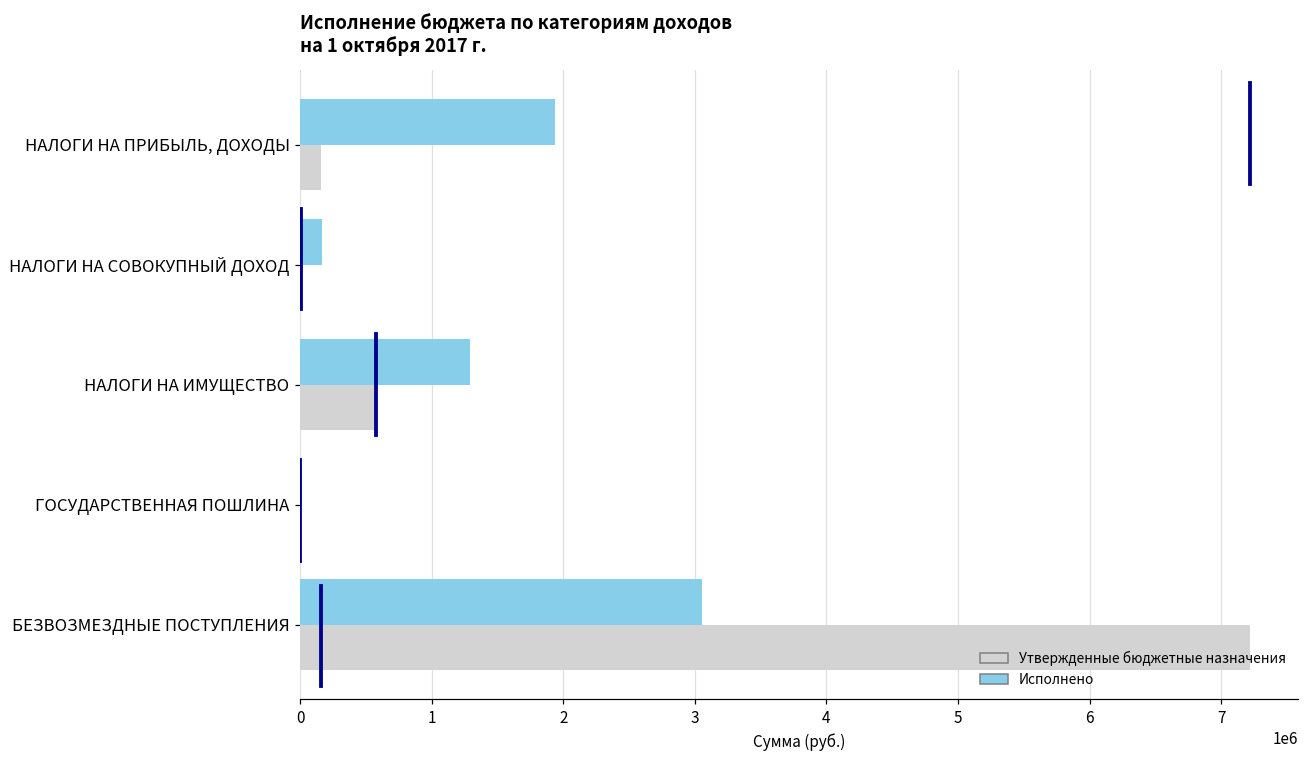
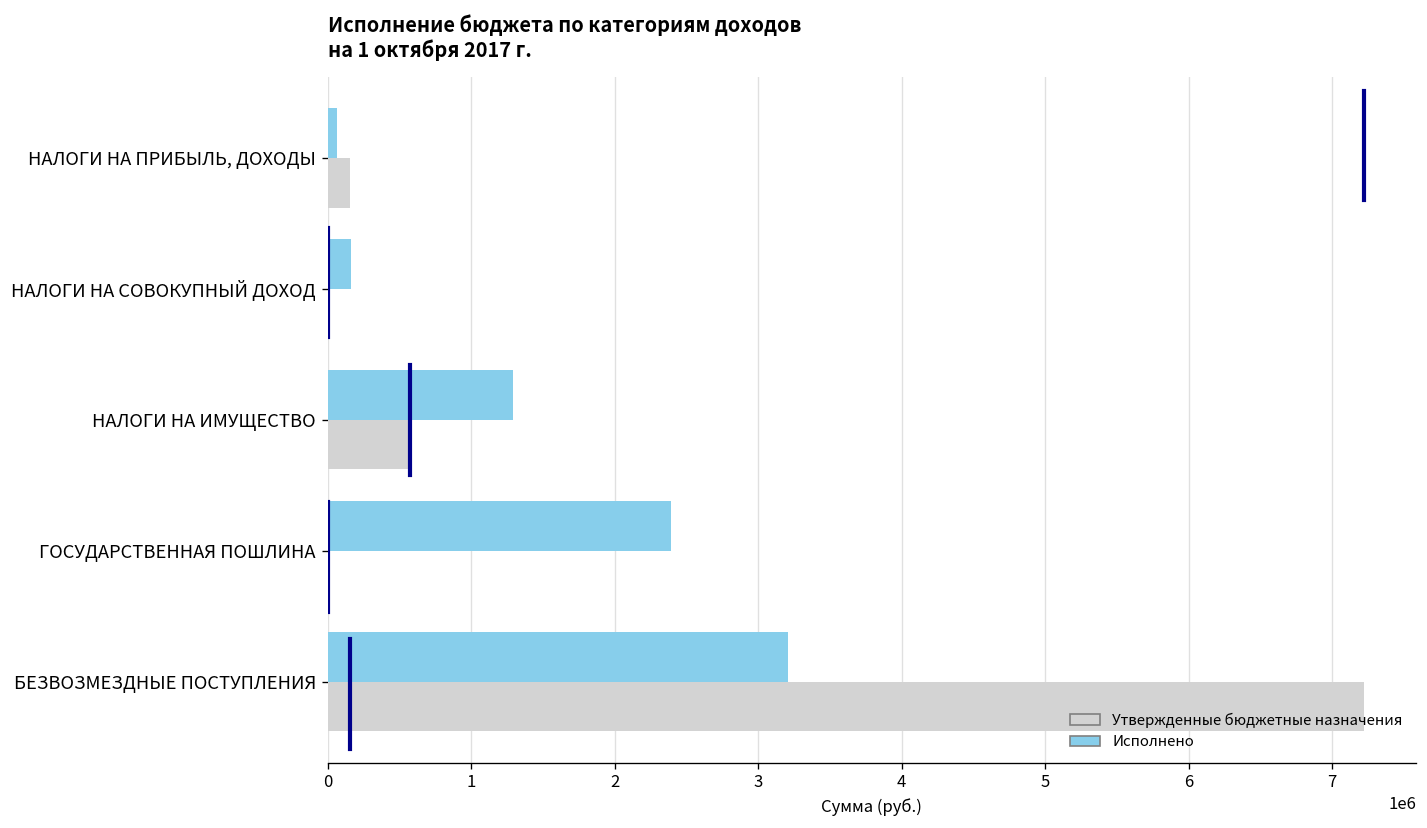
Исполнено, НАЛОГИ НА ПРИБЫЛЬ, ДОХОДЫ: 1940000 -> 70000
Исполнено, ГОСУДАРСТВЕННАЯ ПОШЛИНА: 20000 -> 2390000
Исполнено, БЕЗВОЗМЕЗДНЫЕ ПОСТУПЛЕНИЯ: 3050000 -> 3210000
